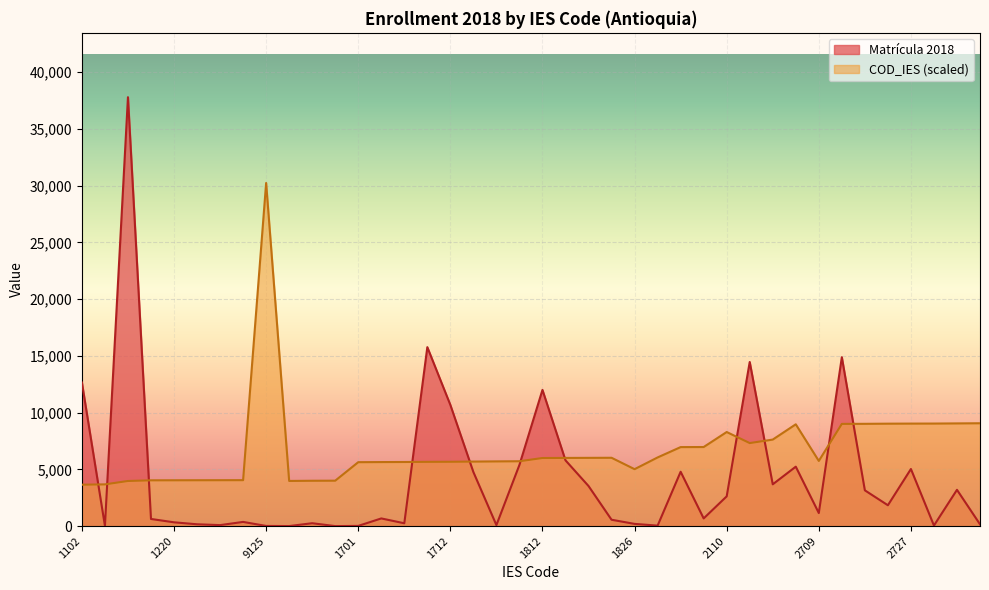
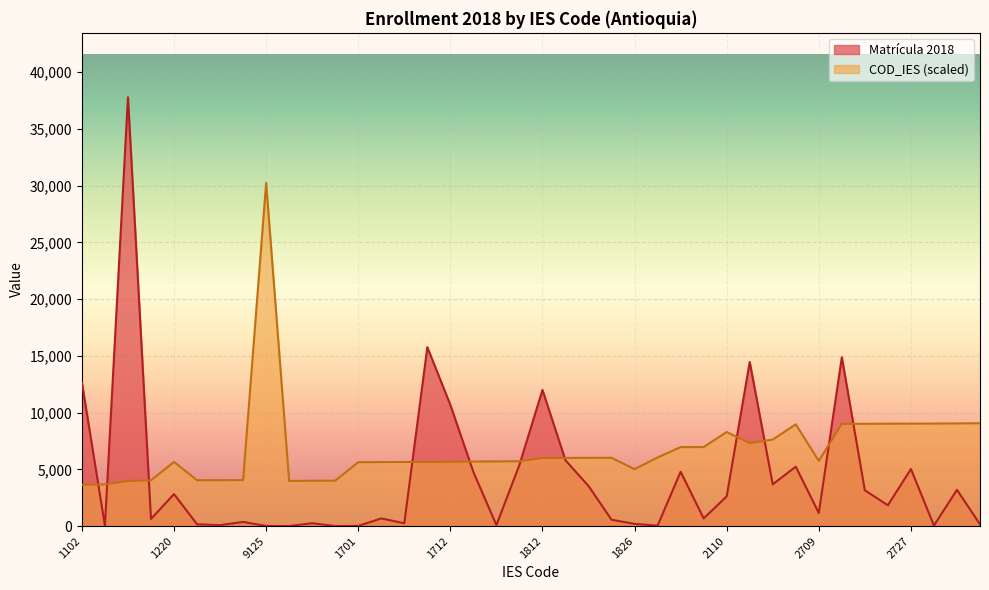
Matrícula 2018, 1220: 300 -> 2,800
COD_IES (scaled), 1220: 4,000 -> 5,700
